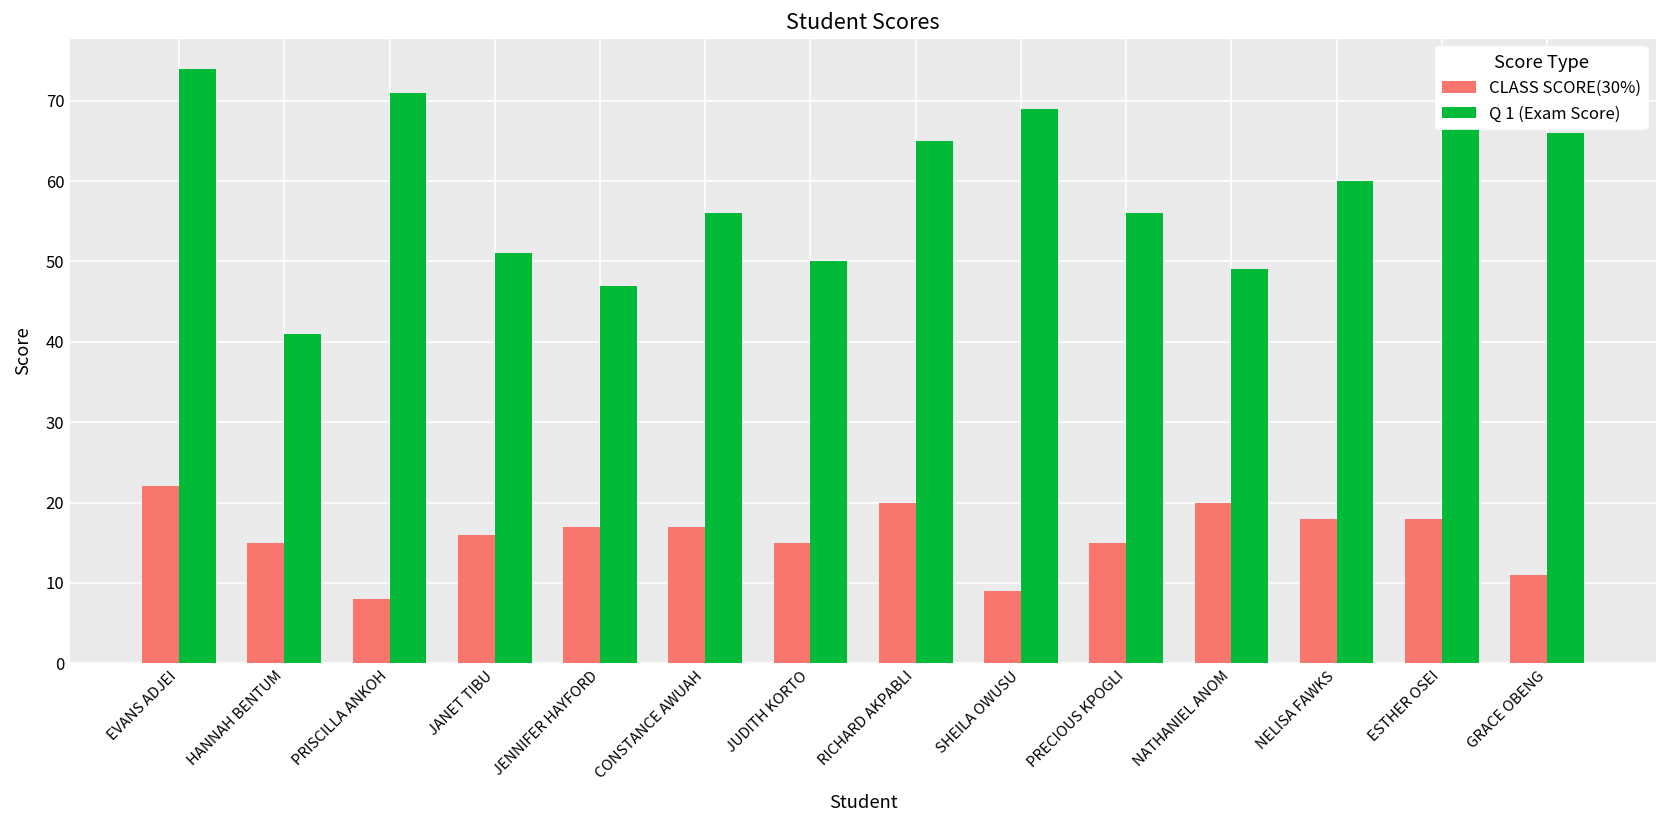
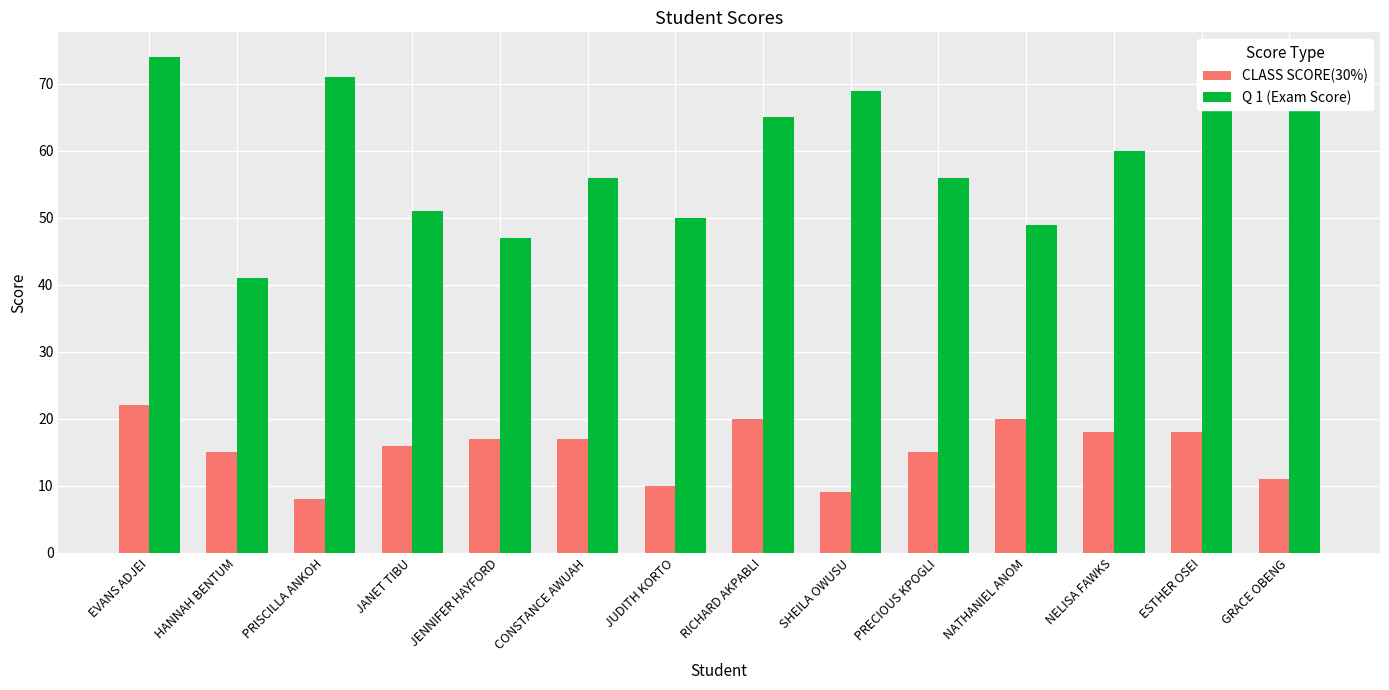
CLASS SCORE(30%), JUDITH KORTO: 15 -> 10
